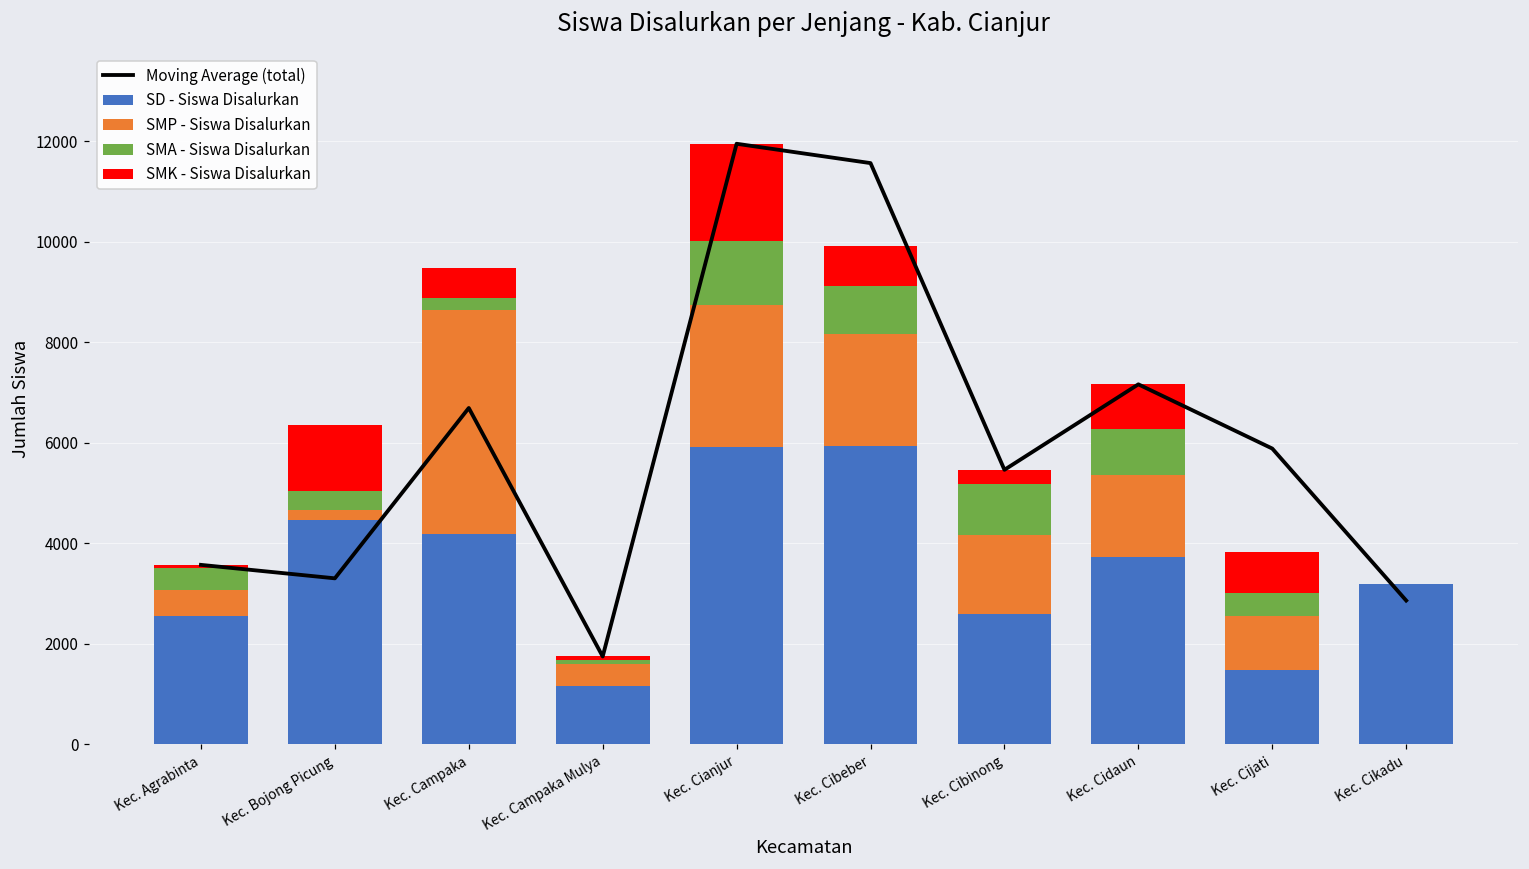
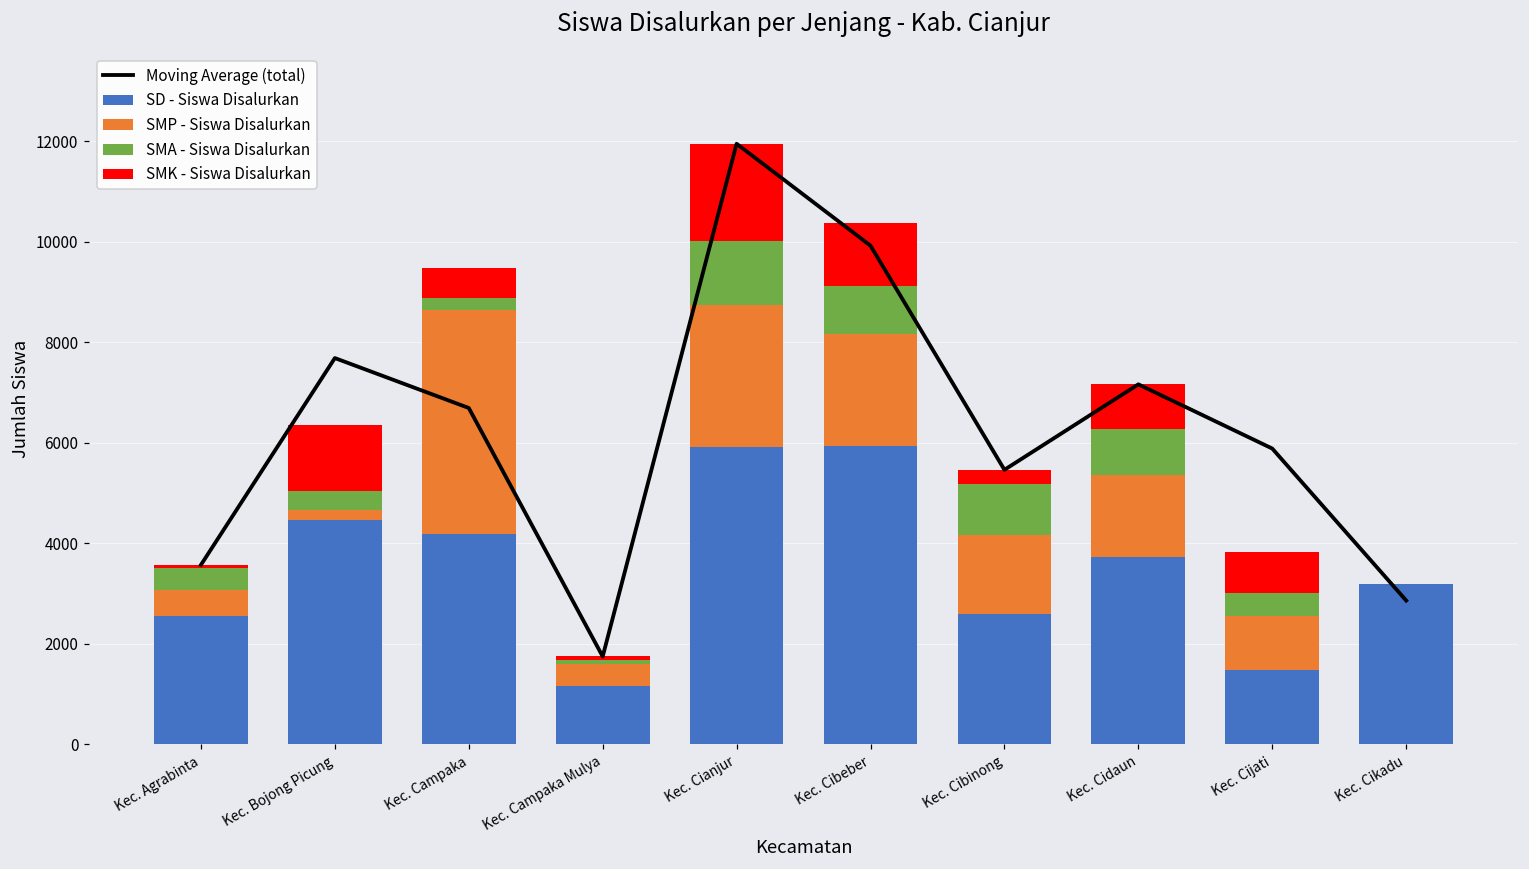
Moving Average (total), Kec. Bojong Picung: 3300 -> 7700
Moving Average (total), Kec. Cibeber: 11600 -> 9900
SMK - Siswa Disalurkan, Kec. Cibeber: 800 -> 1200
